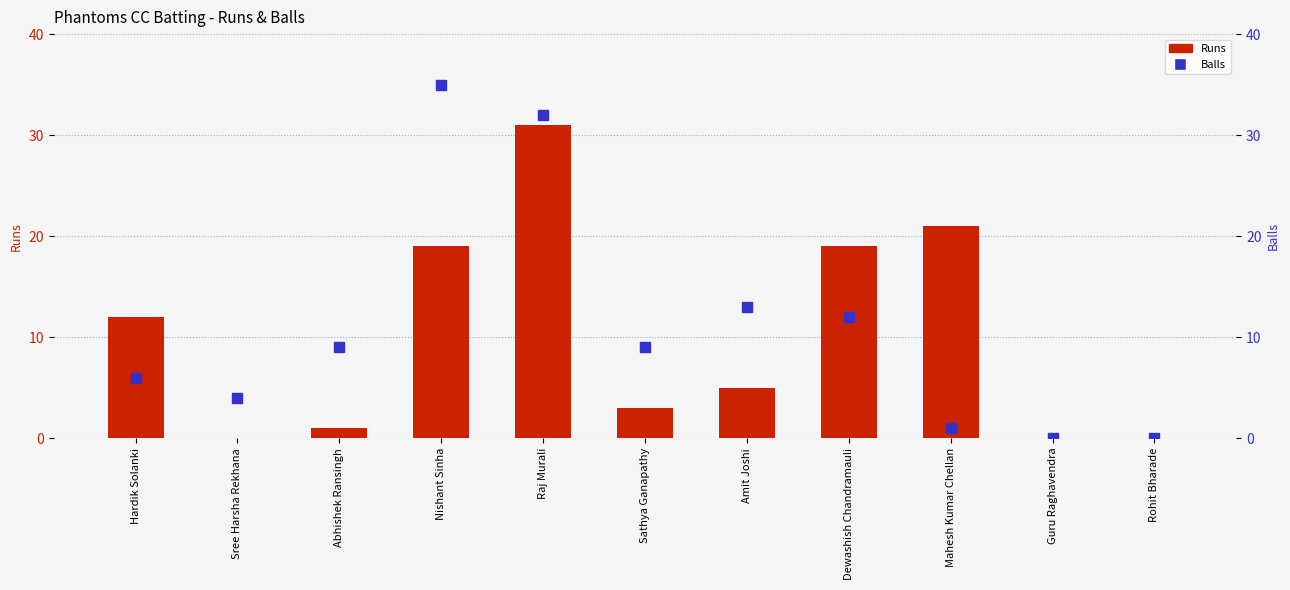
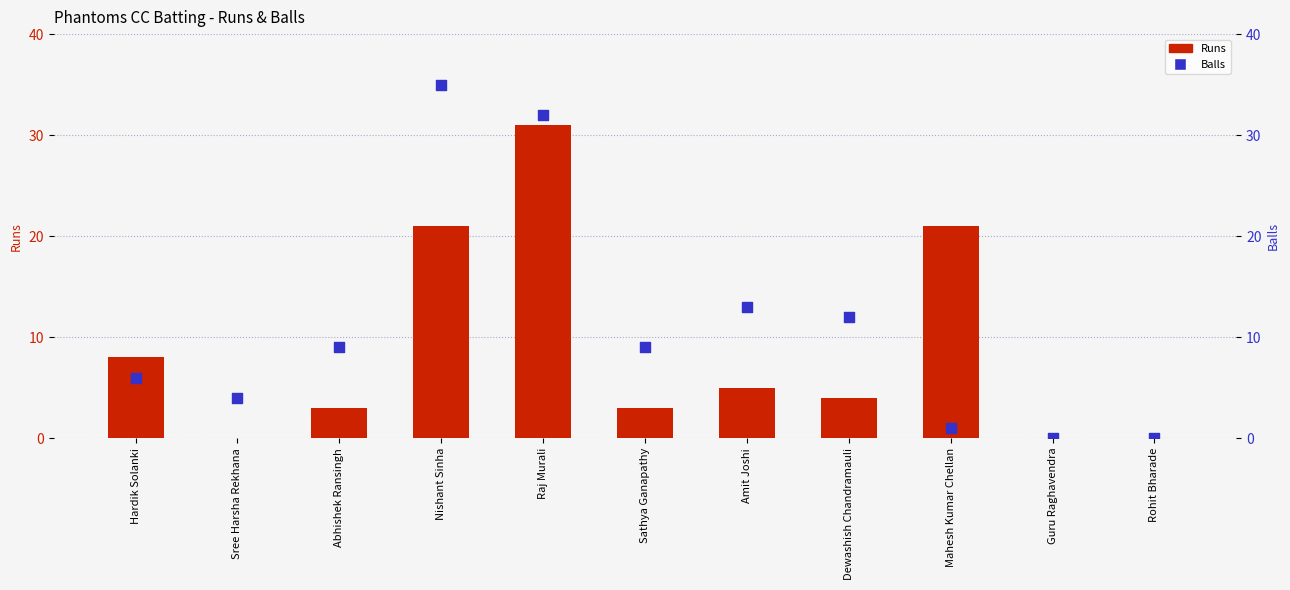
Runs, Hardik Solanki: 12 -> 8
Runs, Abhishek Ransingh: 1 -> 3
Runs, Nishant Sinha: 19 -> 21
Runs, Dewashish Chandramauli: 19 -> 4
